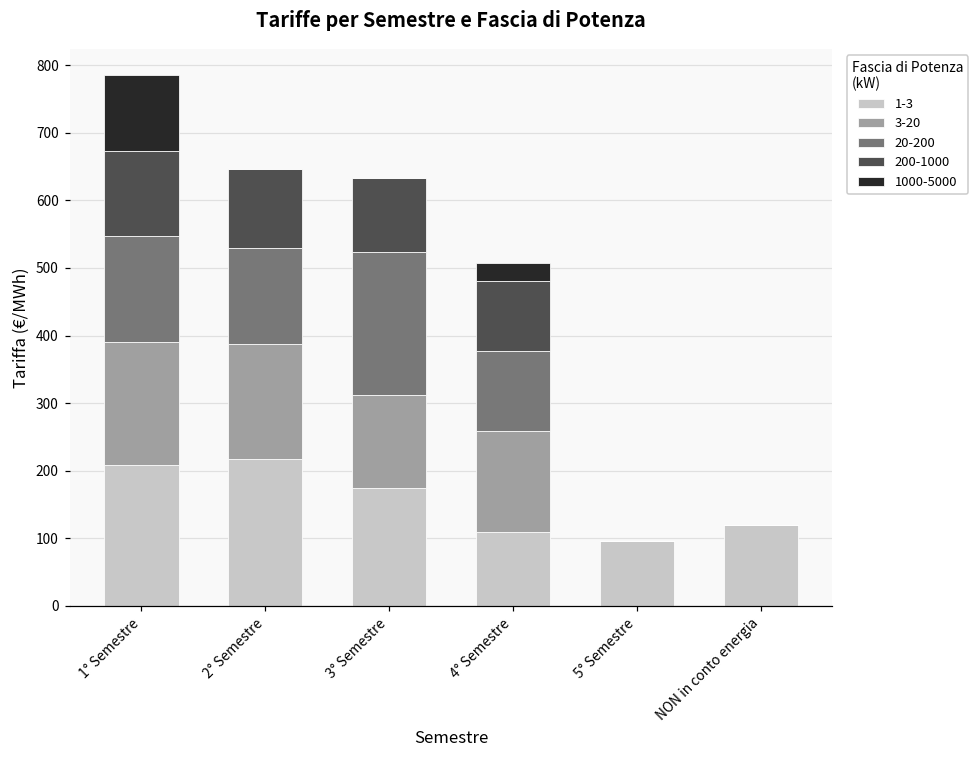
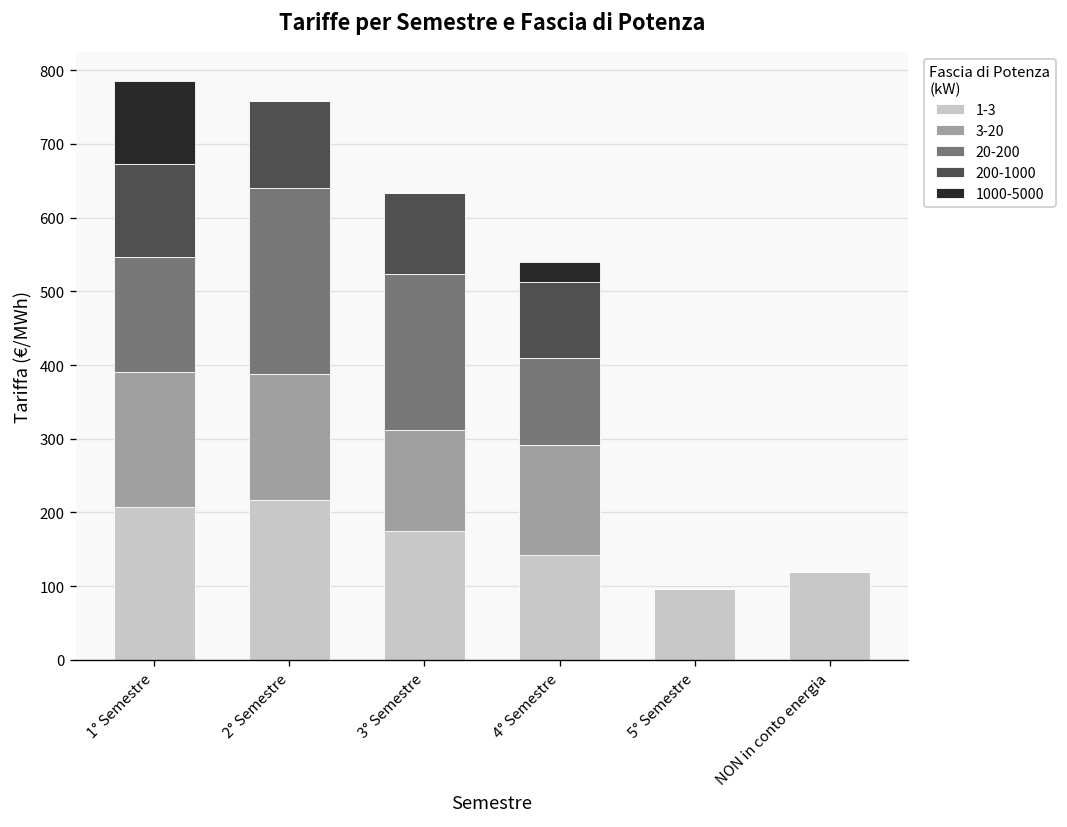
20-200, 2° Semestre: 140 -> 250
1-3, 4° Semestre: 110 -> 140
